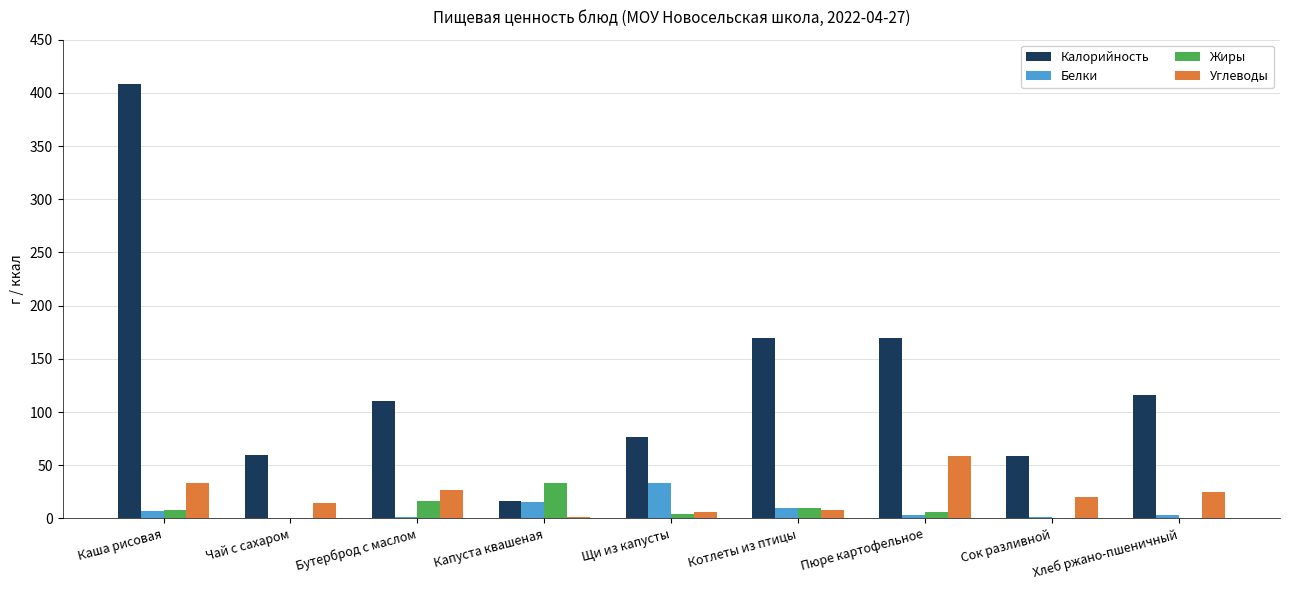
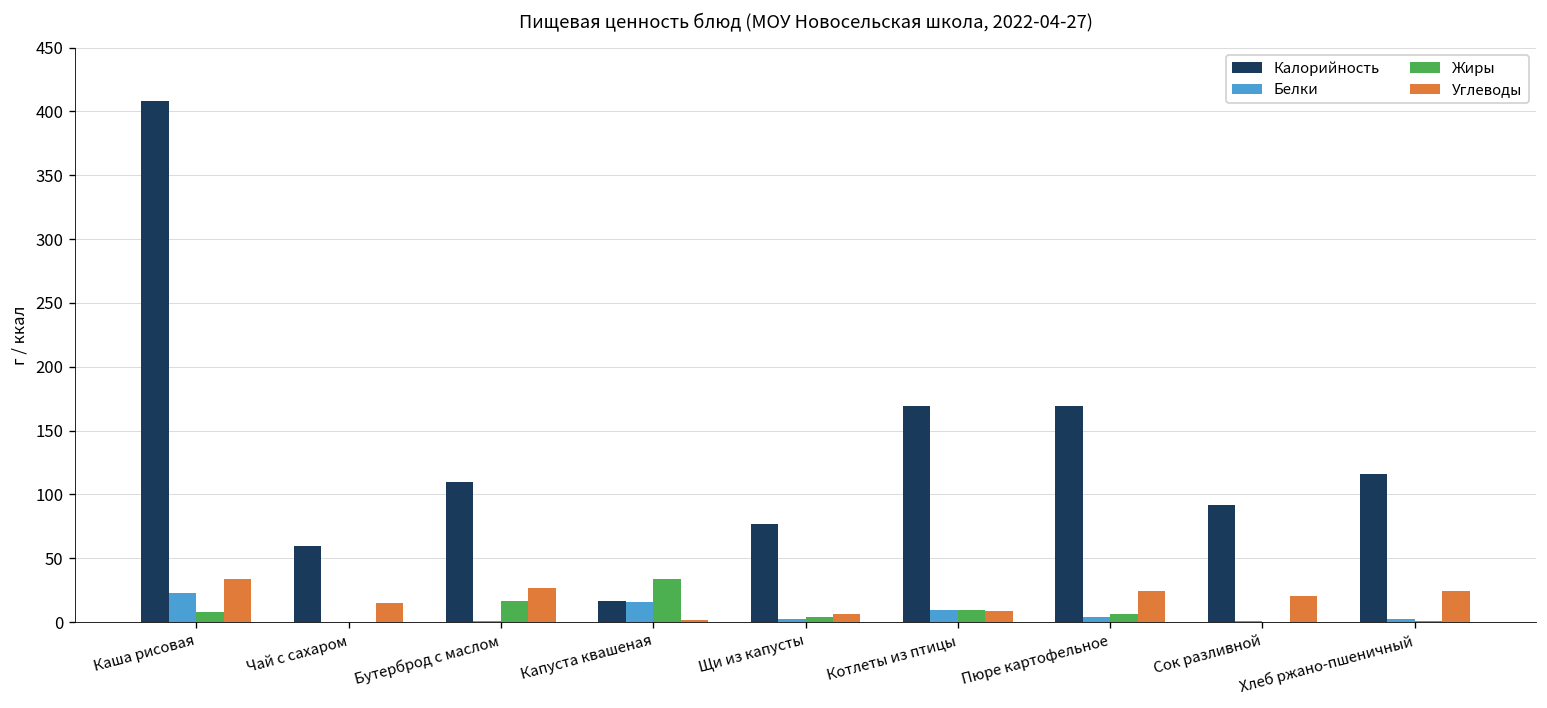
Белки, Каша рисовая: 7 -> 23
Белки, Щи из капусты: 33 -> 3
Углеводы, Пюре картофельное: 58 -> 24
Калорийность, Сок разливной: 58 -> 92
